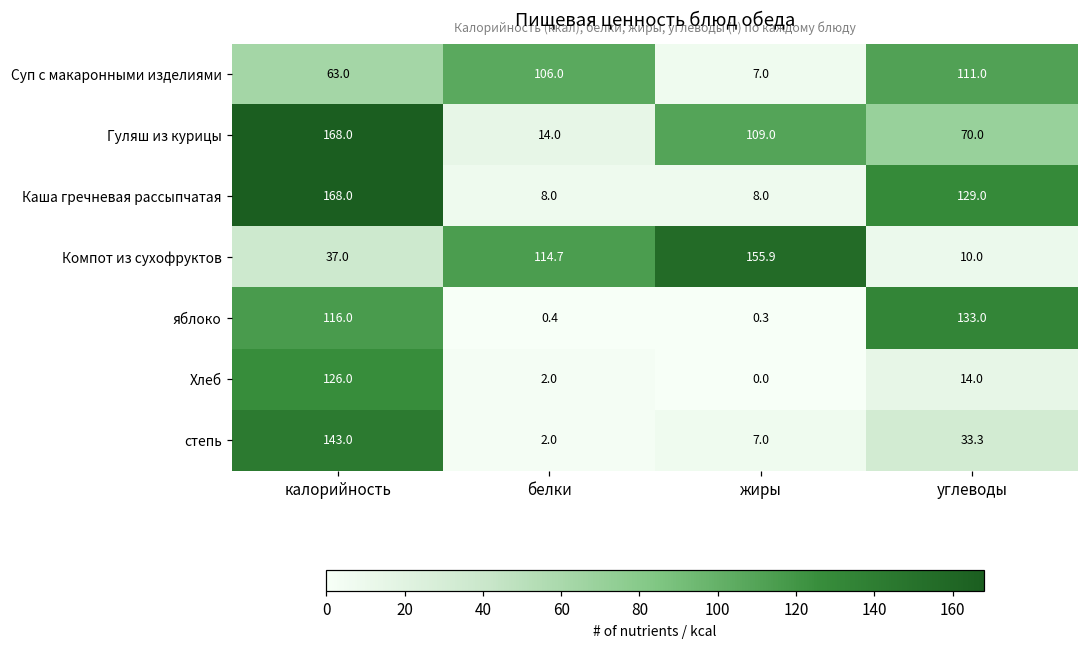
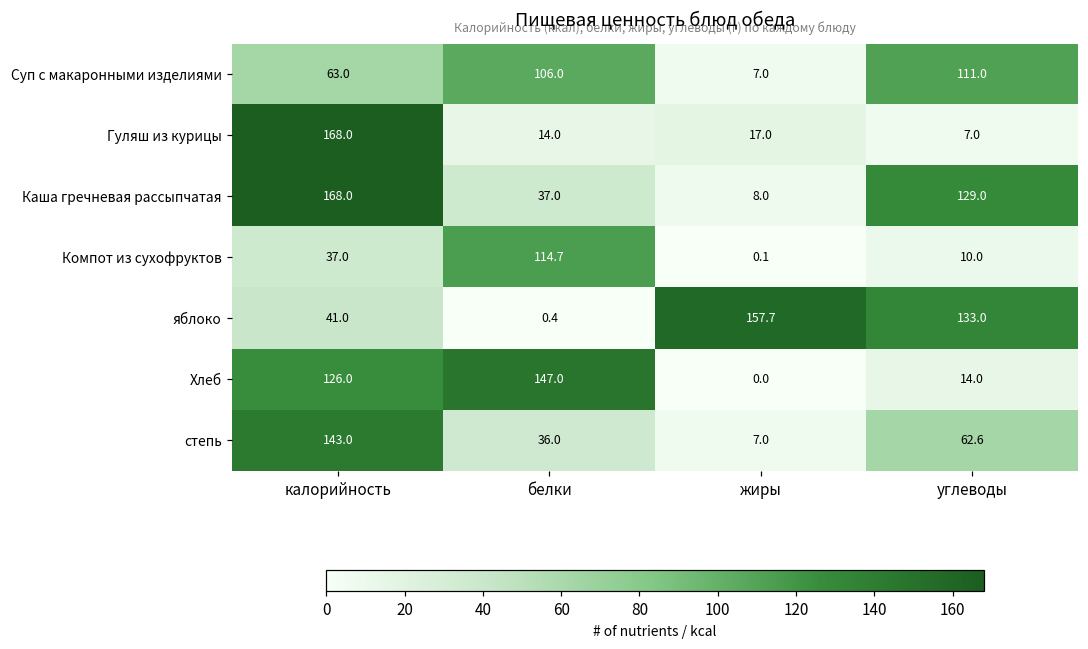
Гуляш из курицы, жиры: 109.0 -> 17.0
Гуляш из курицы, углеводы: 70.0 -> 7.0
Каша гречневая рассыпчатая, белки: 8.0 -> 37.0
Компот из сухофруктов, жиры: 155.9 -> 0.1
яблоко, калорийность: 116.0 -> 41.0
яблоко, жиры: 0.3 -> 157.7
Хлеб, белки: 2.0 -> 147.0
степь, белки: 2.0 -> 36.0
степь, углеводы: 33.3 -> 62.6
